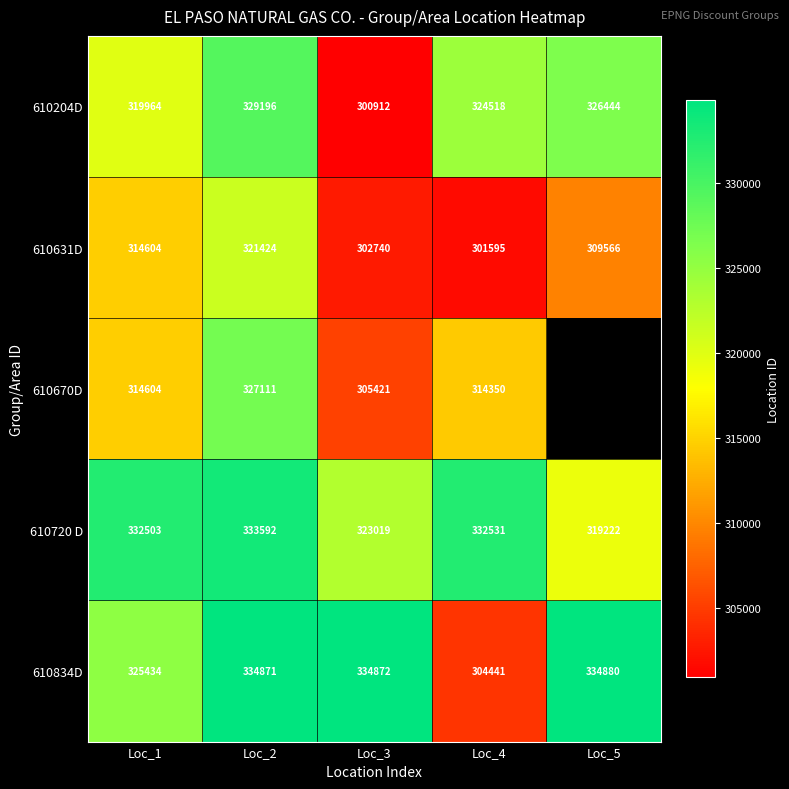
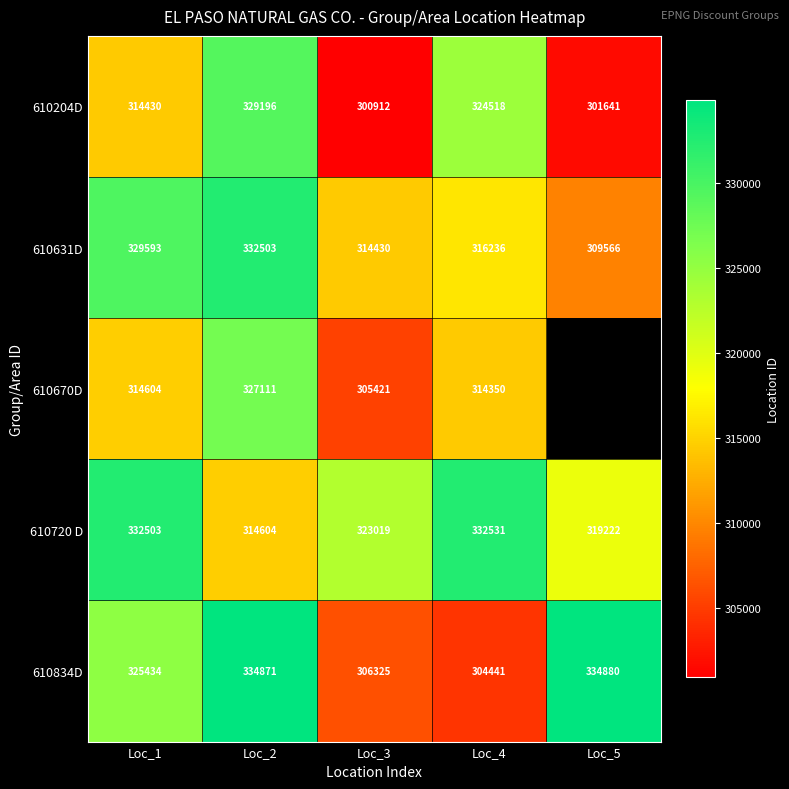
610204D, Loc_1: 319964 -> 314430
610204D, Loc_5: 326444 -> 301641
610631D, Loc_1: 314604 -> 329593
610631D, Loc_2: 321424 -> 332503
610631D, Loc_3: 302740 -> 314430
610631D, Loc_4: 301595 -> 316236
610720 D, Loc_2: 333592 -> 314604
610834D, Loc_3: 334872 -> 306325
